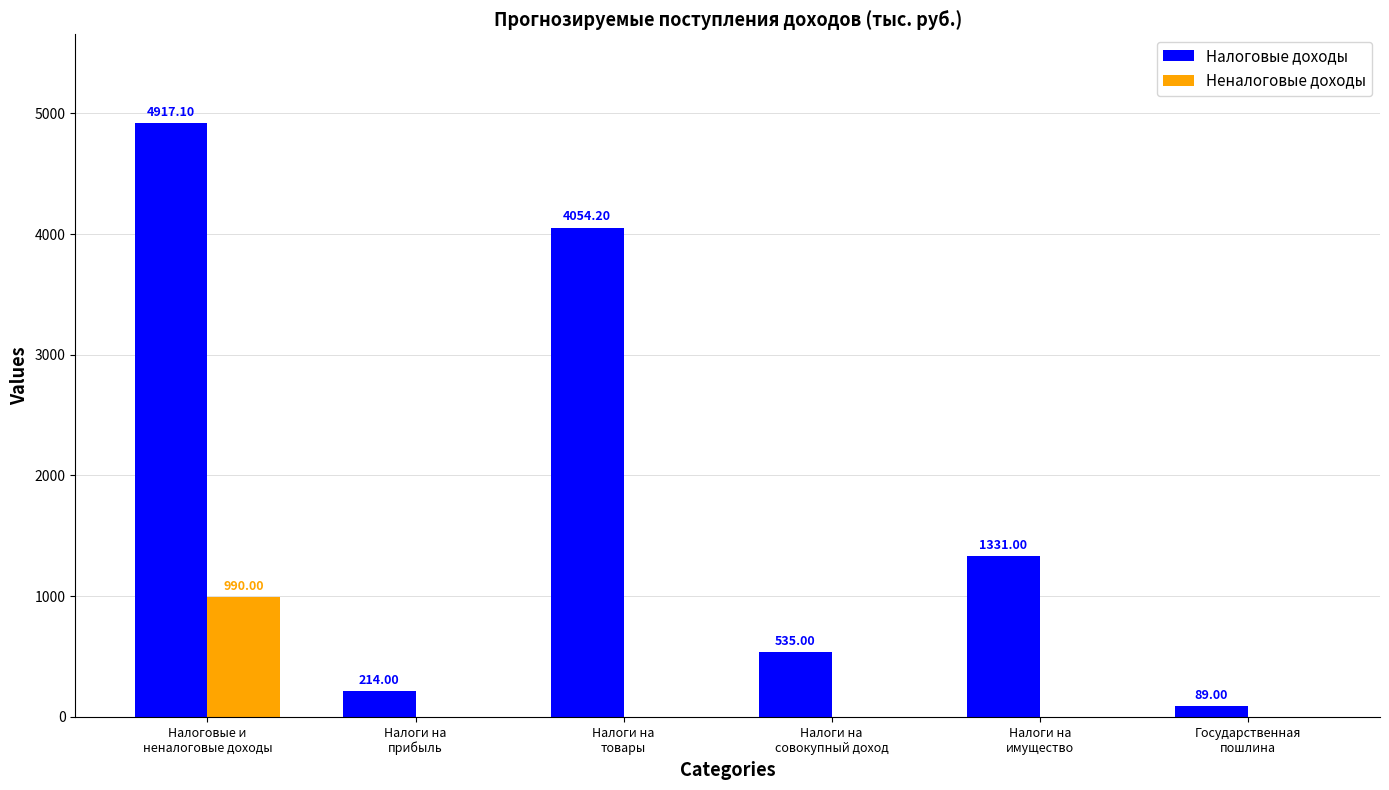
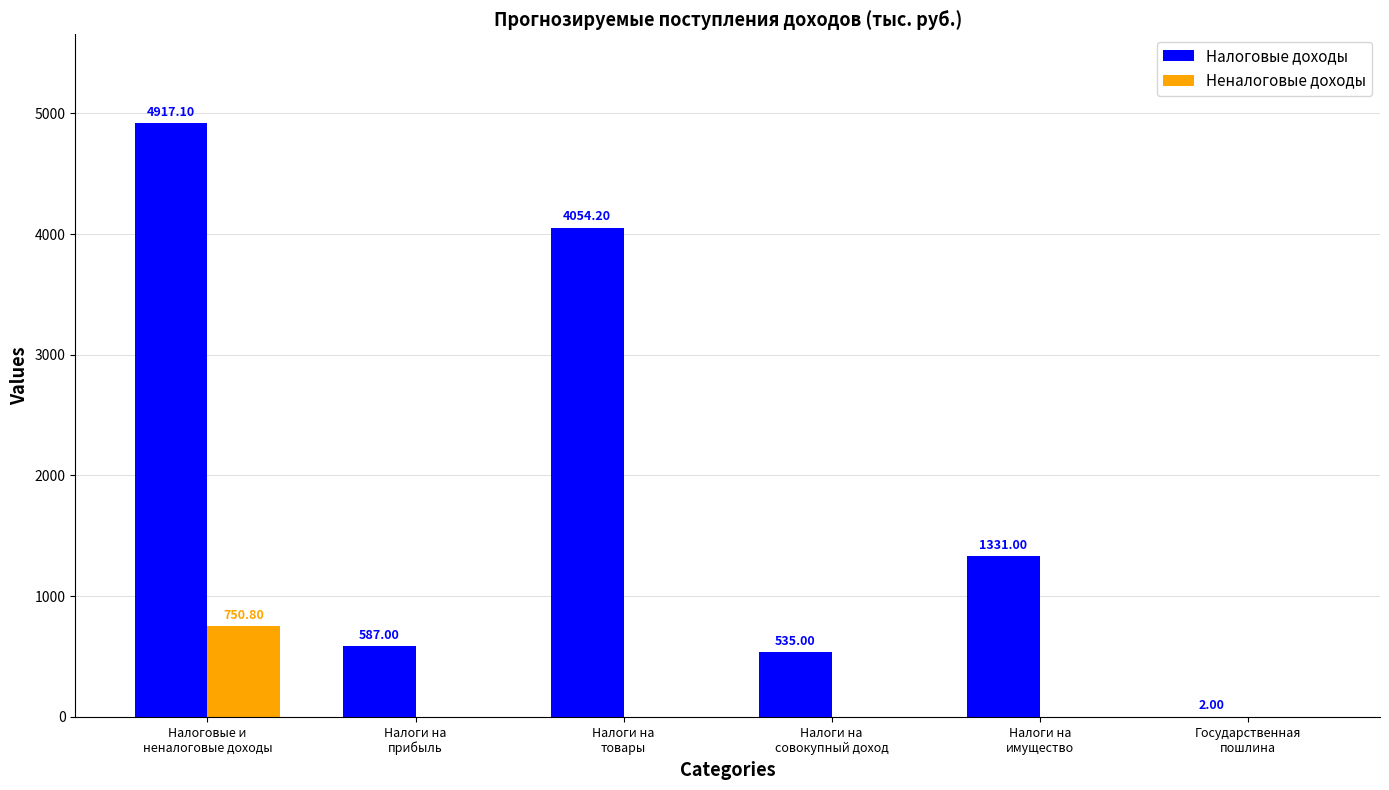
Неналоговые доходы, Налоговые и неналоговые доходы: 990.00 -> 750.80
Налоговые доходы, Налоги на прибыль: 214.00 -> 587.00
Налоговые доходы, Государственная пошлина: 89.00 -> 2.00
